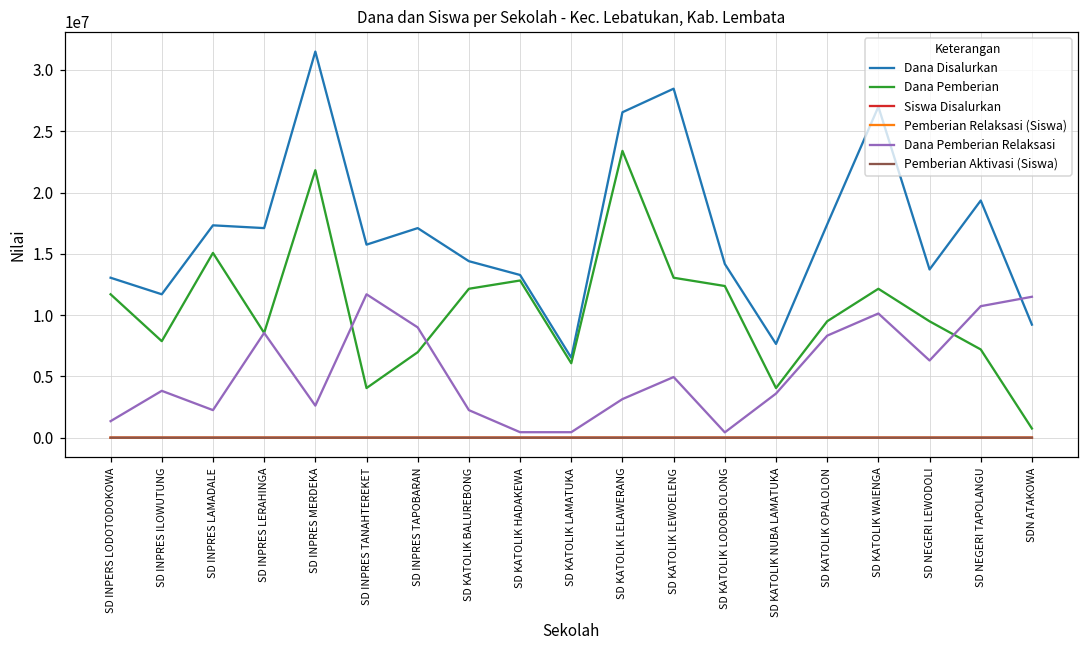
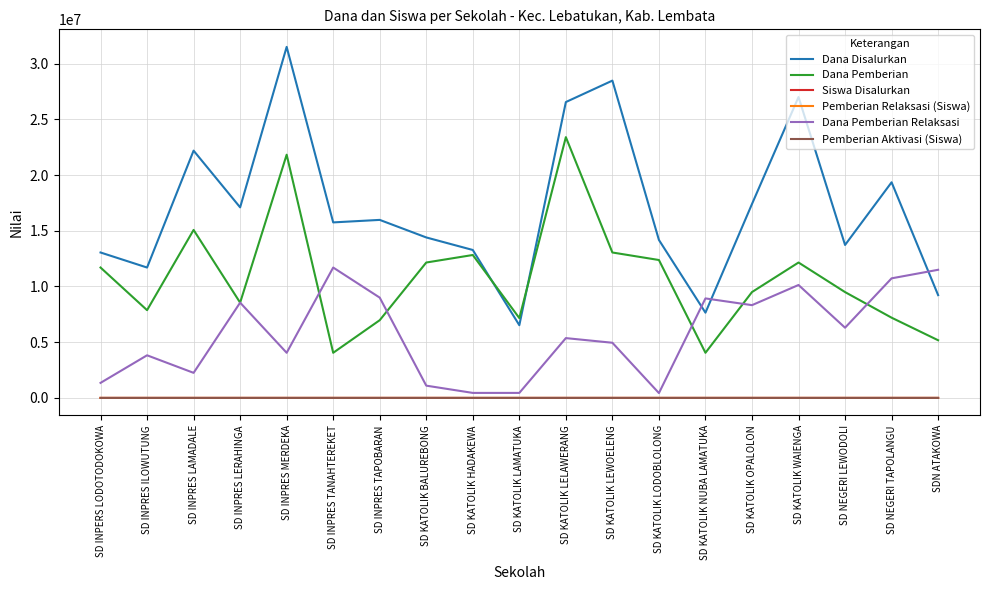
Dana Disalurkan, SD INPRES LAMADALE: 17300000 -> 22200000
Dana Pemberian Relaksasi, SD INPRES MERDEKA: 2600000 -> 4100000
Dana Disalurkan, SD INPRES TAPOBARAN: 17100000 -> 16000000
Dana Pemberian Relaksasi, SD KATOLIK BALUREBONG: 2300000 -> 1100000
Dana Pemberian, SD KATOLIK LAMATUKA: 6100000 -> 7200000
Dana Pemberian Relaksasi, SD KATOLIK LELAWERANG: 3200000 -> 5400000
Dana Pemberian Relaksasi, SD KATOLIK NUBA LAMATUKA: 3600000 -> 8900000
Dana Pemberian, SDN ATAKOWA: 800000 -> 5200000
